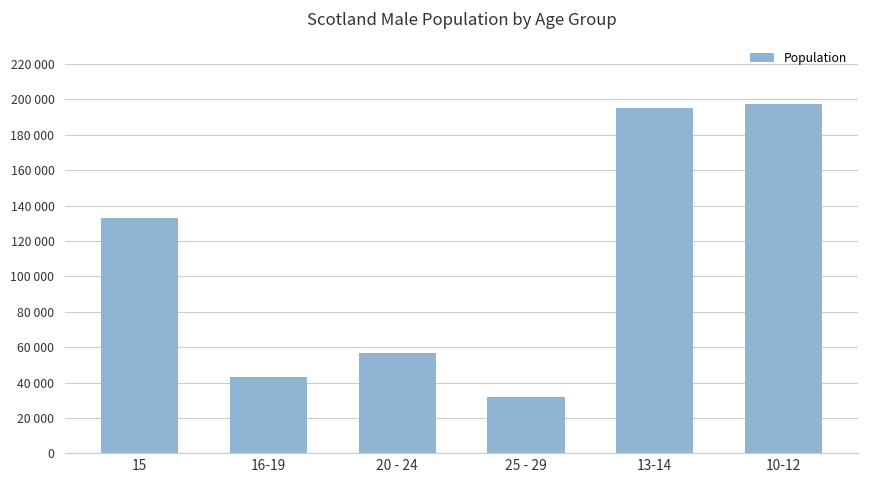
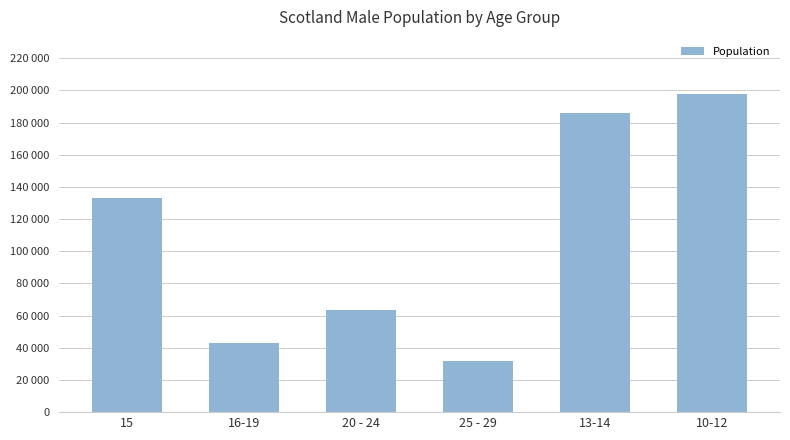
20 - 24: 57000 -> 63000
13-14: 195000 -> 186000
